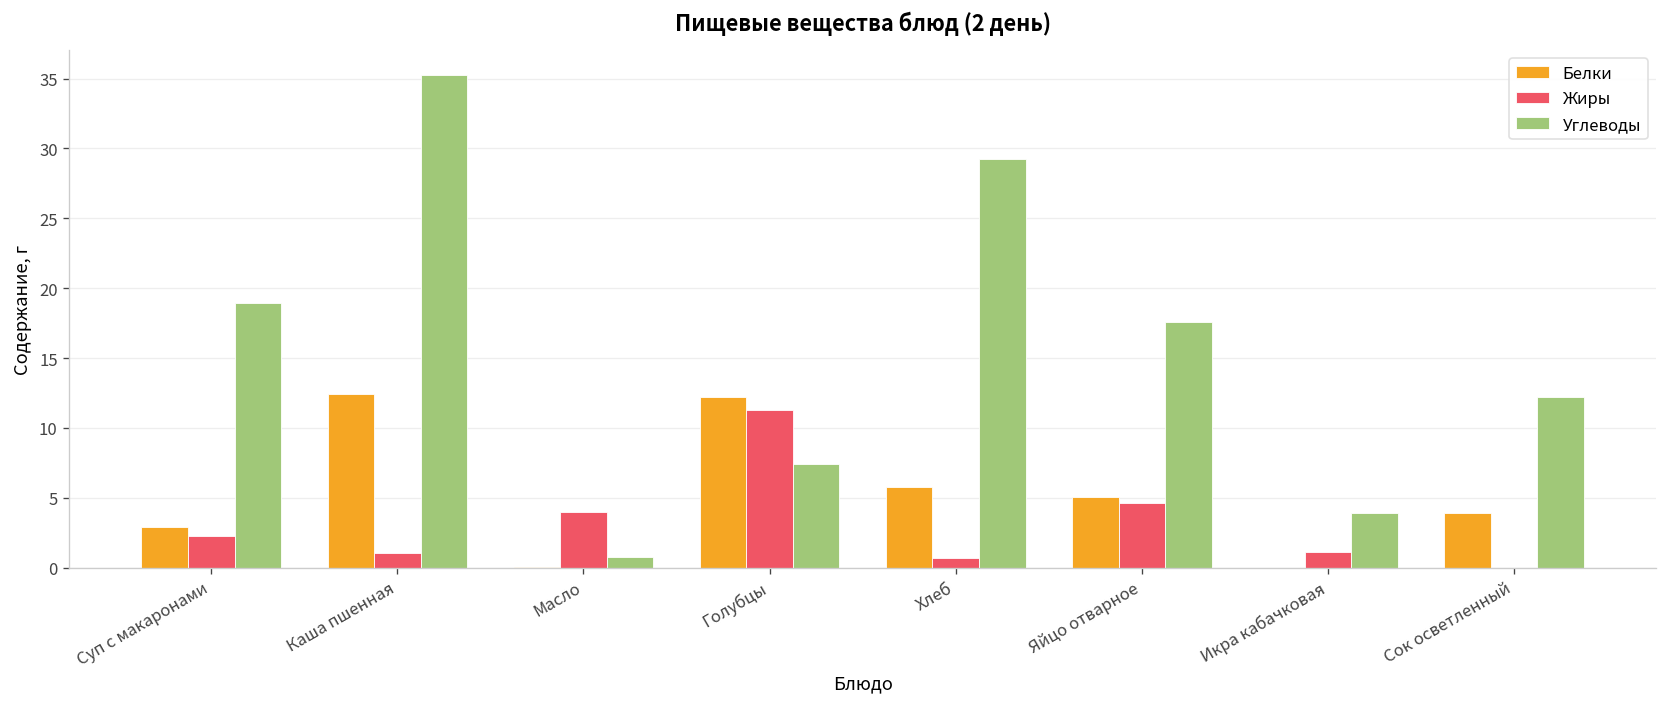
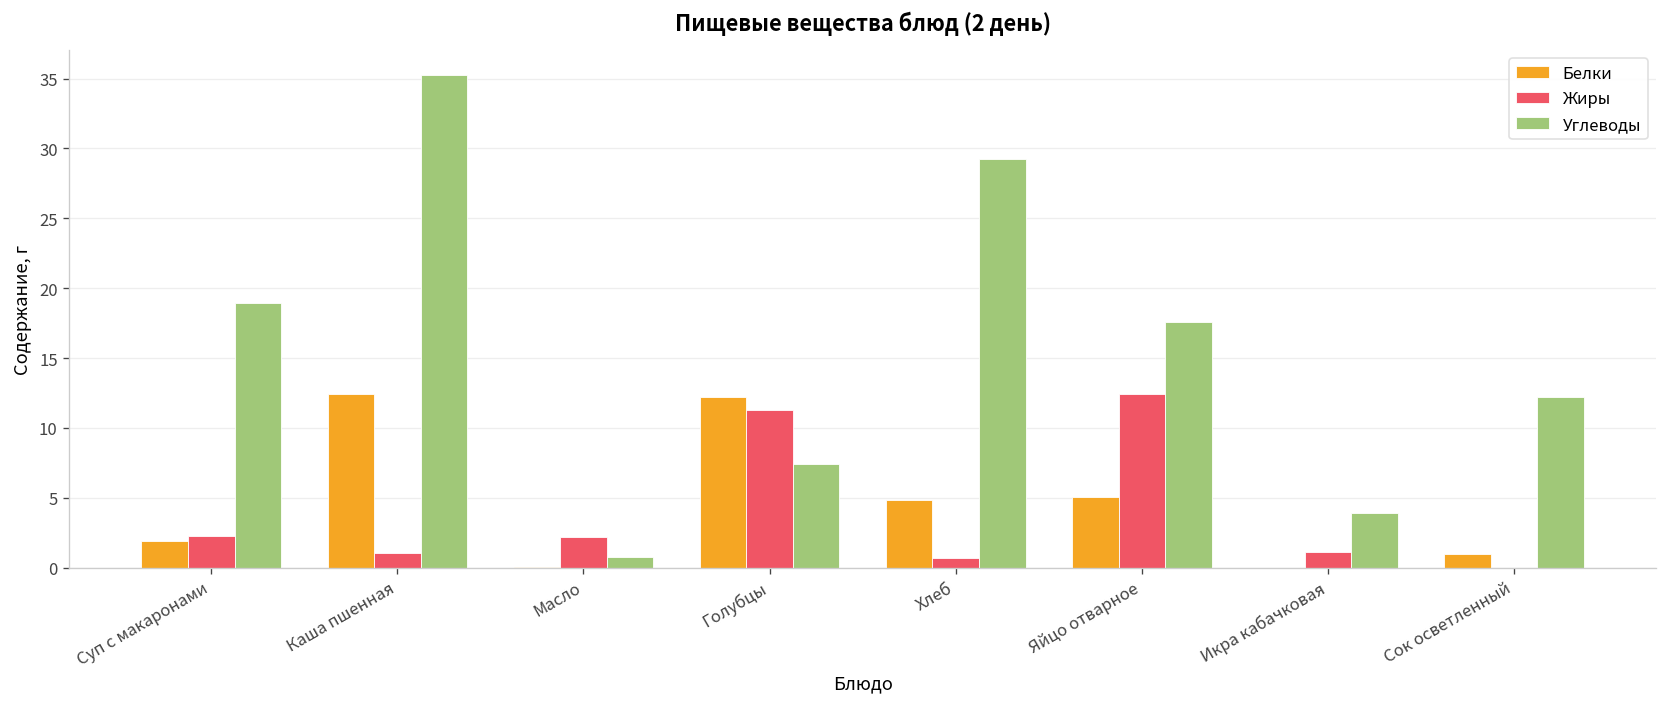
Белки, Суп с макаронами: 2.9 -> 1.9
Жиры, Масло: 4.0 -> 2.2
Белки, Хлеб: 5.8 -> 4.8
Жиры, Яйцо отварное: 4.6 -> 12.4
Белки, Сок осветленный: 3.9 -> 1.0
